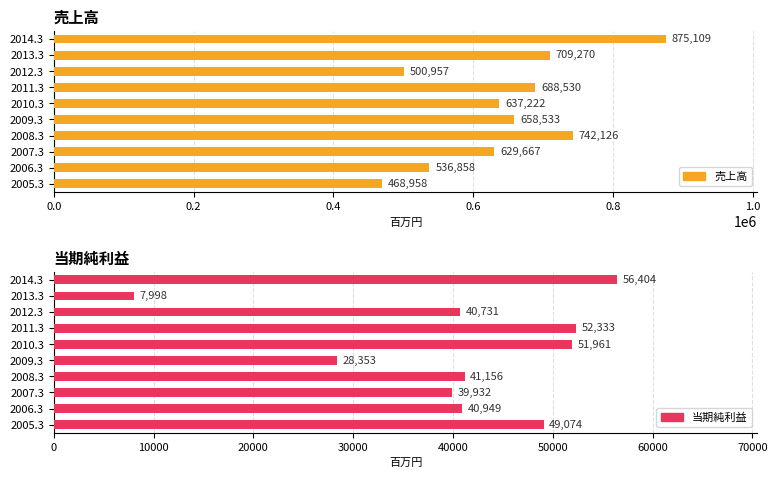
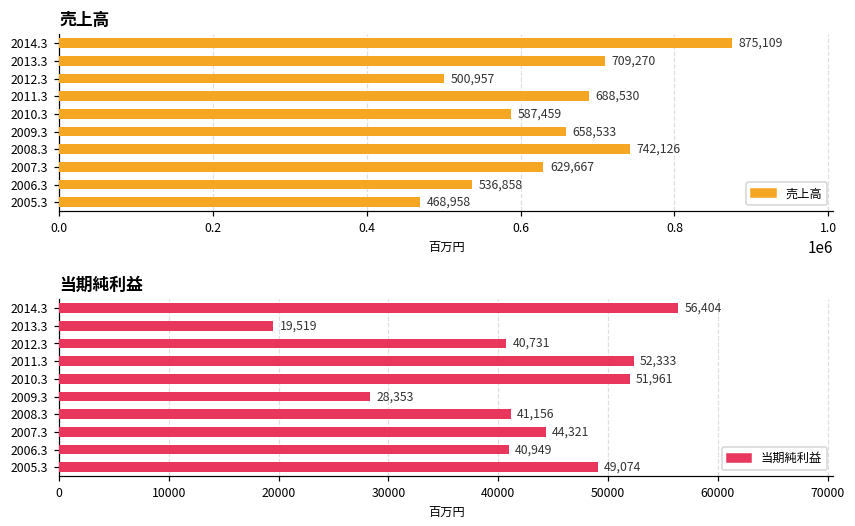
売上高, 2010.3: 637,222 -> 587,459
当期純利益, 2013.3: 7,998 -> 19,519
当期純利益, 2007.3: 39,932 -> 44,321
